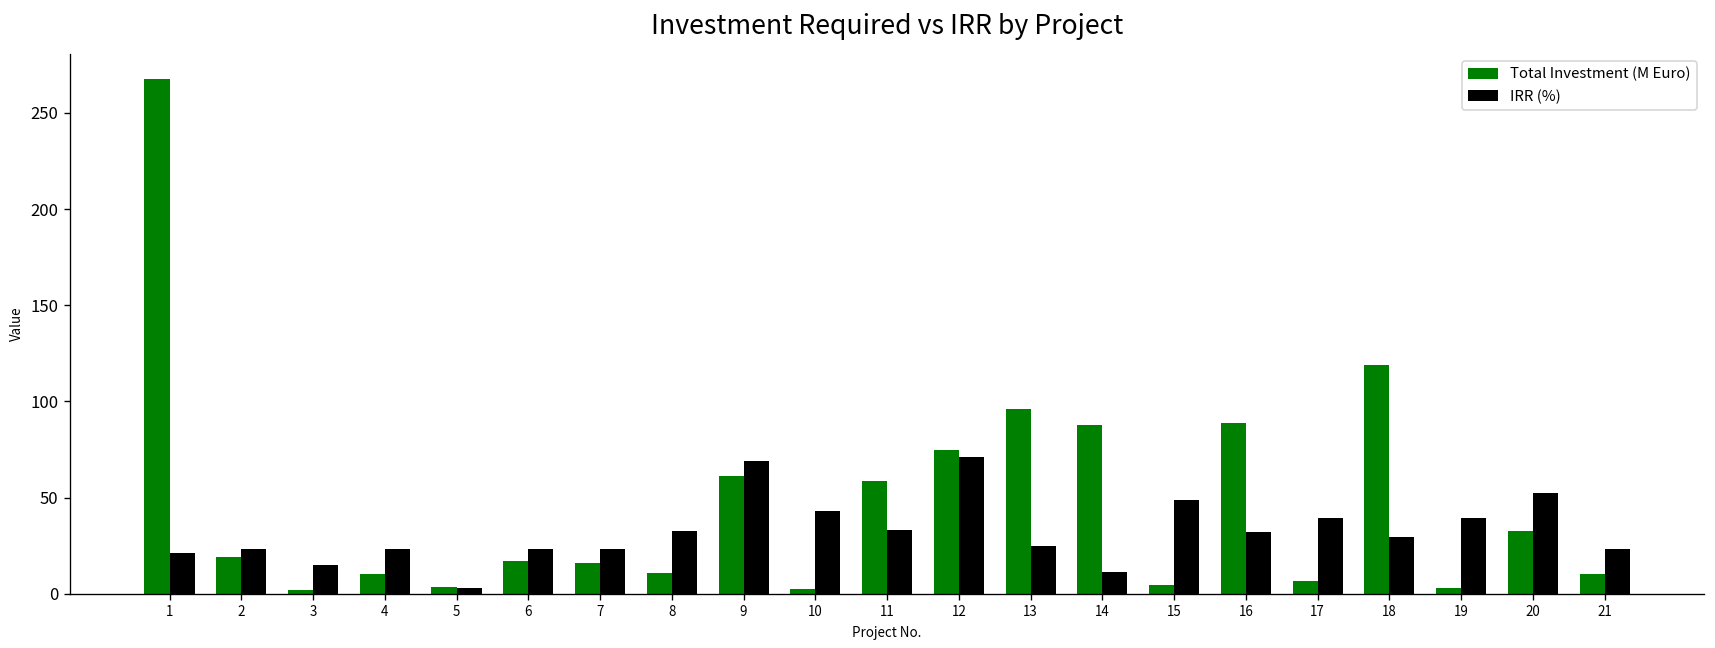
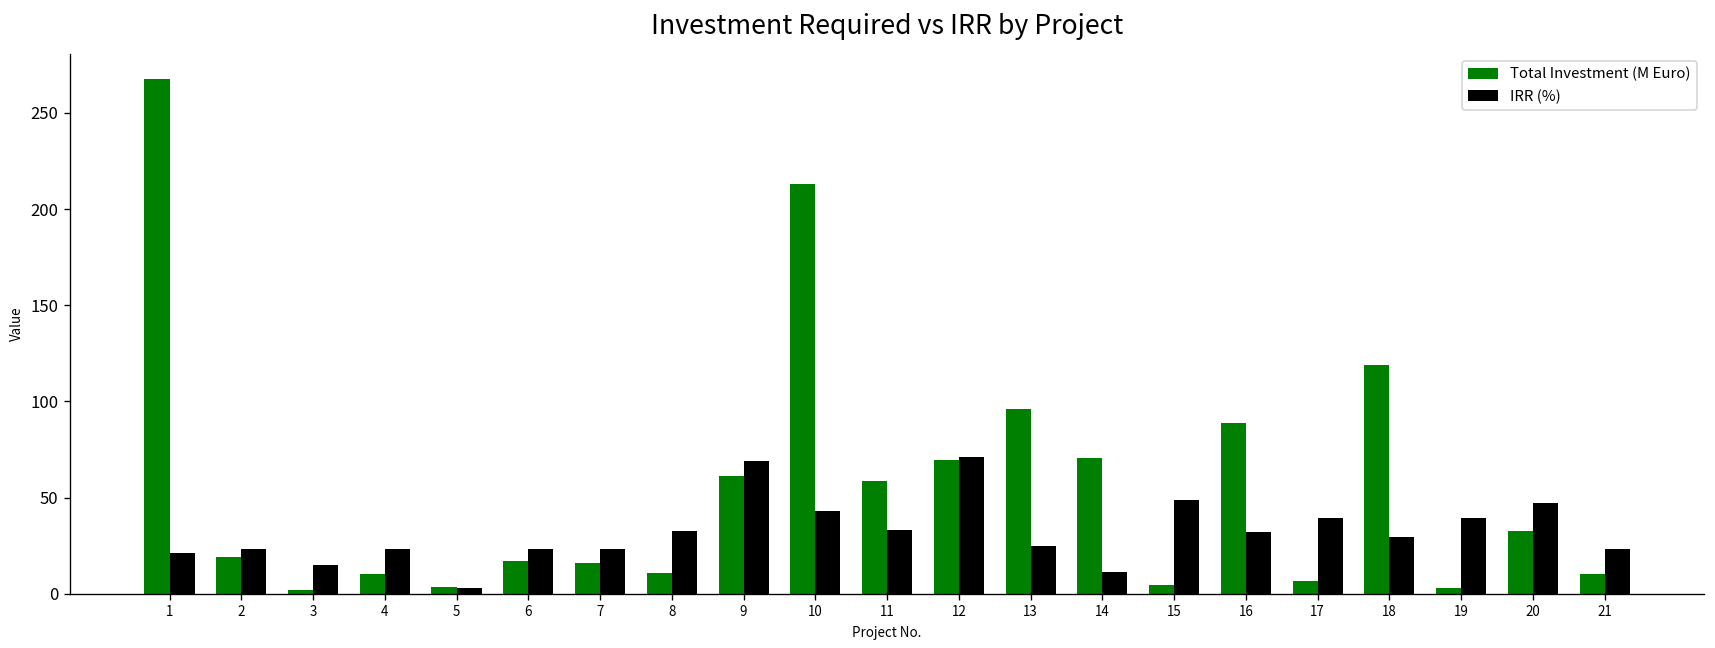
Total Investment (M Euro), 10: 2 -> 213
Total Investment (M Euro), 12: 75 -> 69
Total Investment (M Euro), 14: 88 -> 71
IRR (%), 20: 53 -> 47
